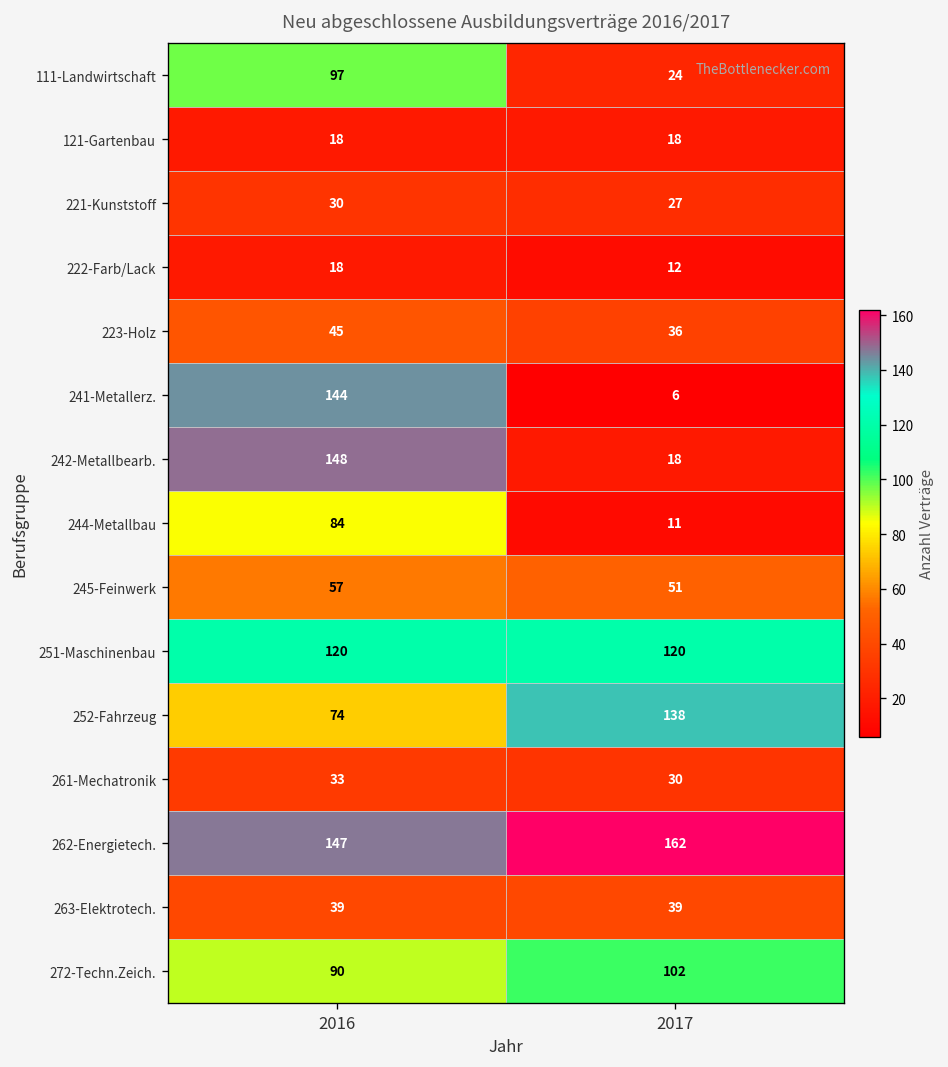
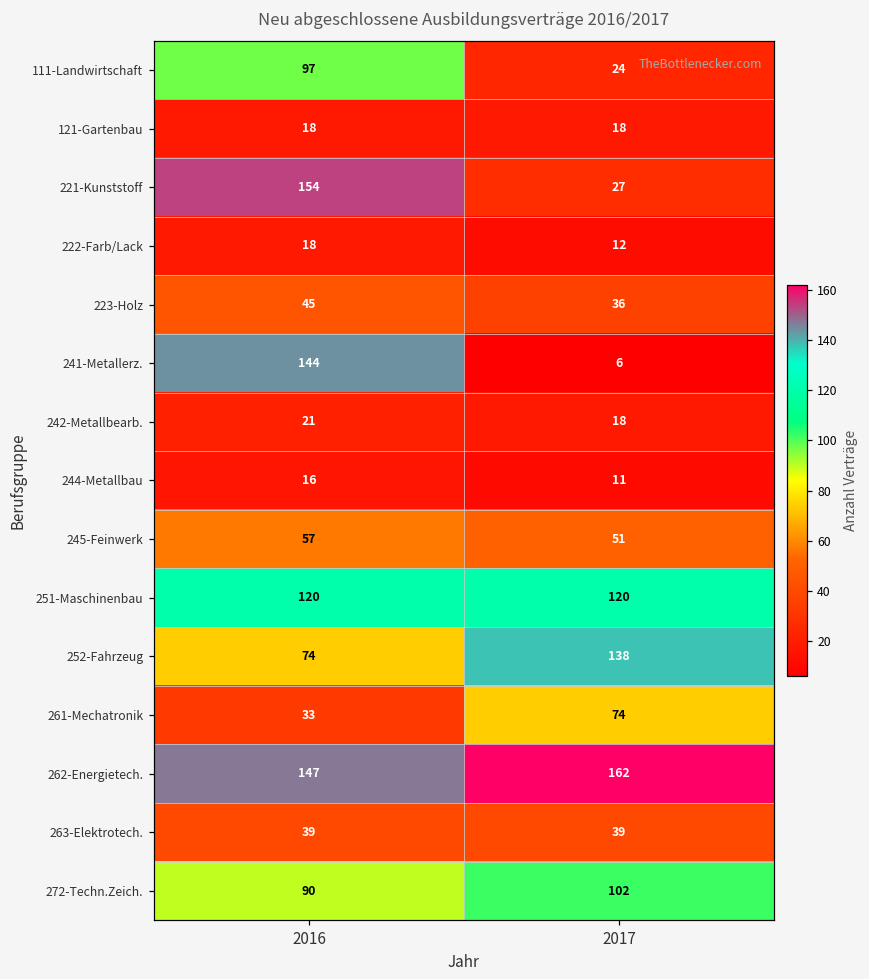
221-Kunststoff, 2016: 30 -> 154
242-Metallbearb., 2016: 148 -> 21
244-Metallbau, 2016: 84 -> 16
261-Mechatronik, 2017: 30 -> 74
